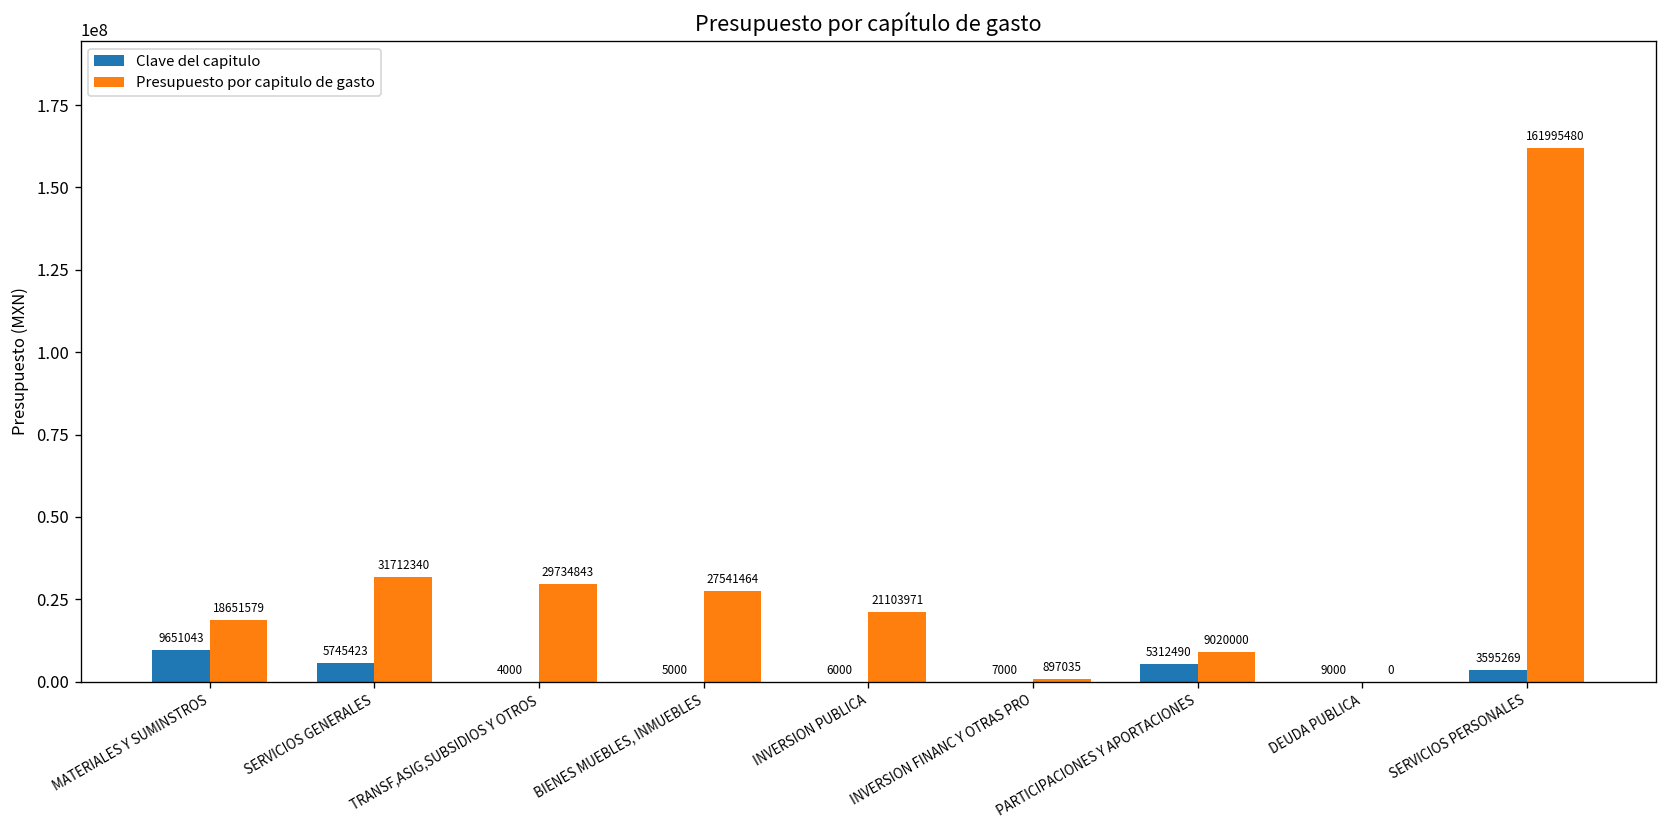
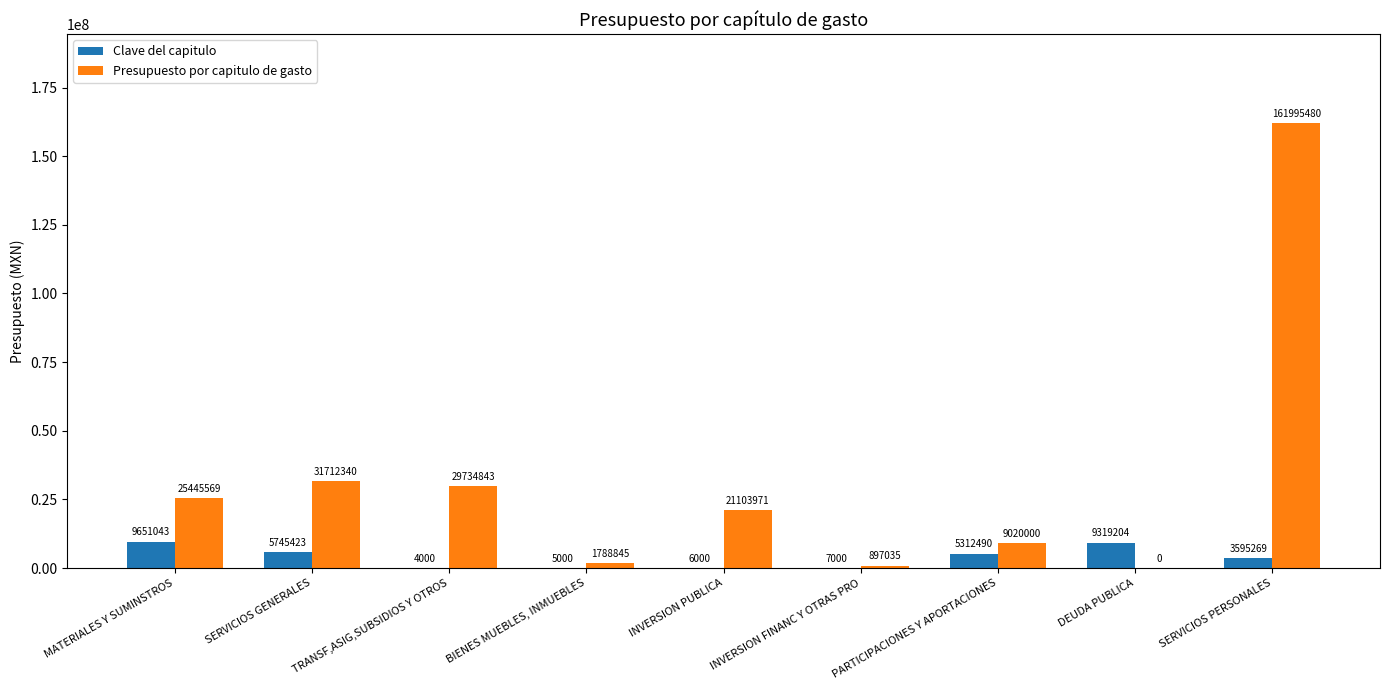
Presupuesto por capitulo de gasto, MATERIALES Y SUMINSTROS: 18651579 -> 25445569
Presupuesto por capitulo de gasto, BIENES MUEBLES, INMUEBLES: 27541464 -> 1788845
Clave del capitulo, DEUDA PUBLICA: 9000 -> 9319204
